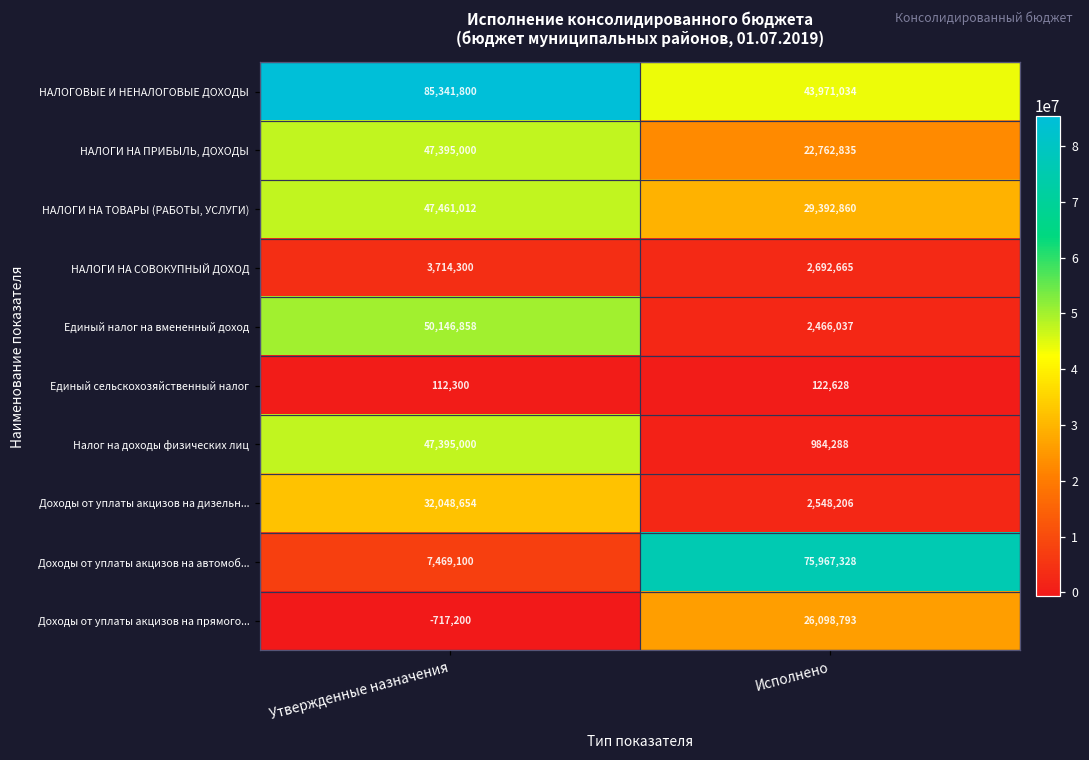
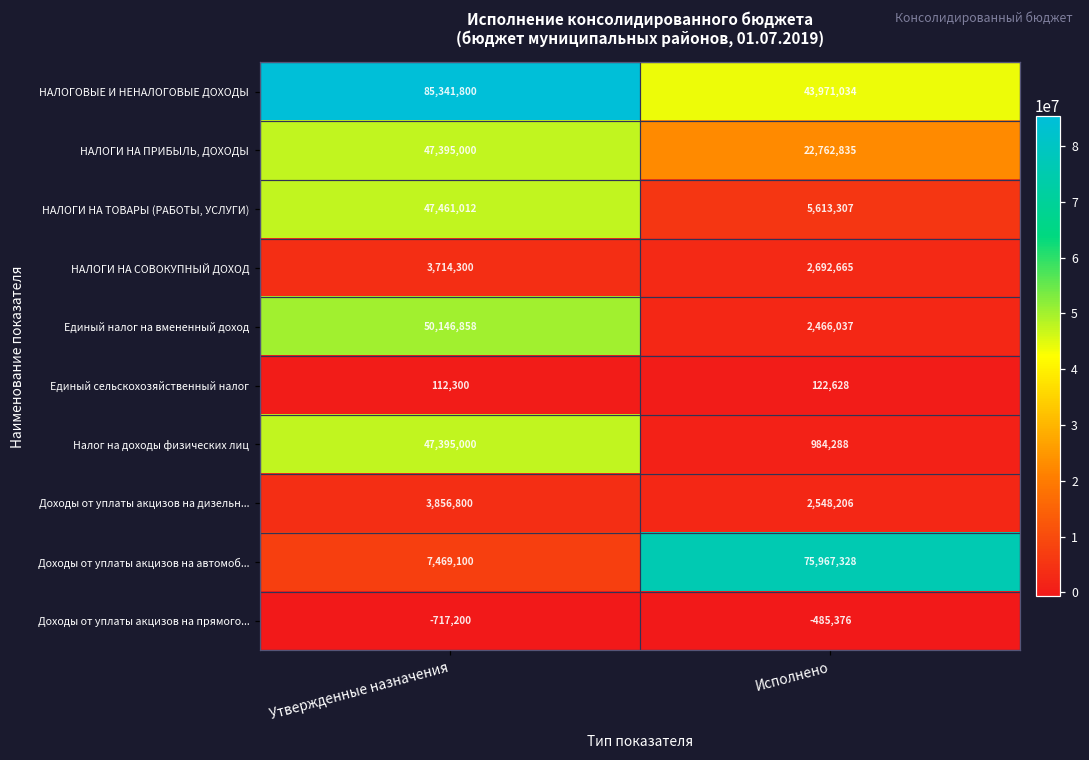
НАЛОГИ НА ТОВАРЫ (РАБОТЫ, УСЛУГИ), Исполнено: 29,392,860 -> 5,613,307
Доходы от уплаты акцизов на дизельн..., Утвержденные назначения: 32,048,654 -> 3,856,800
Доходы от уплаты акцизов на прямого..., Исполнено: 26,098,793 -> -485,376
